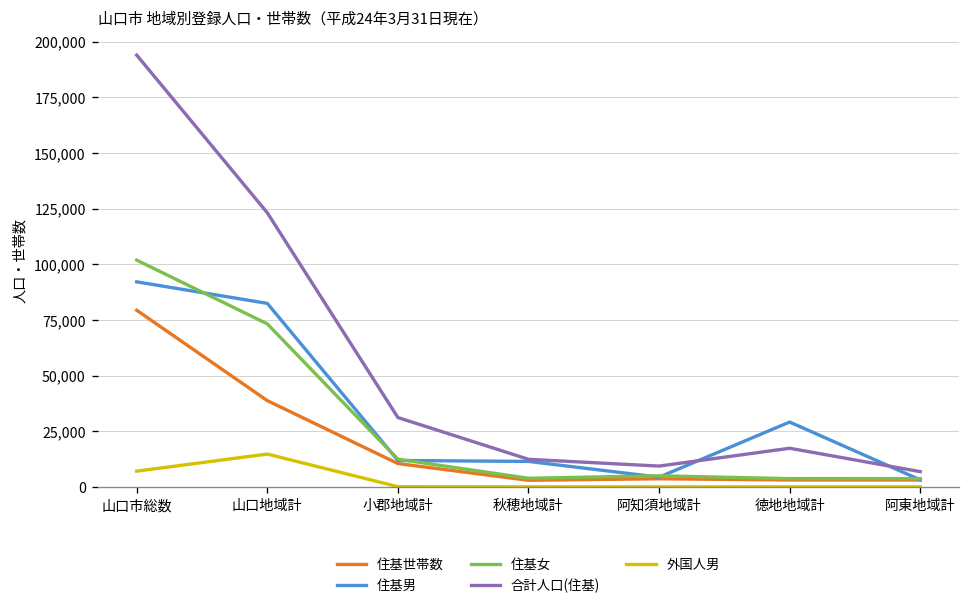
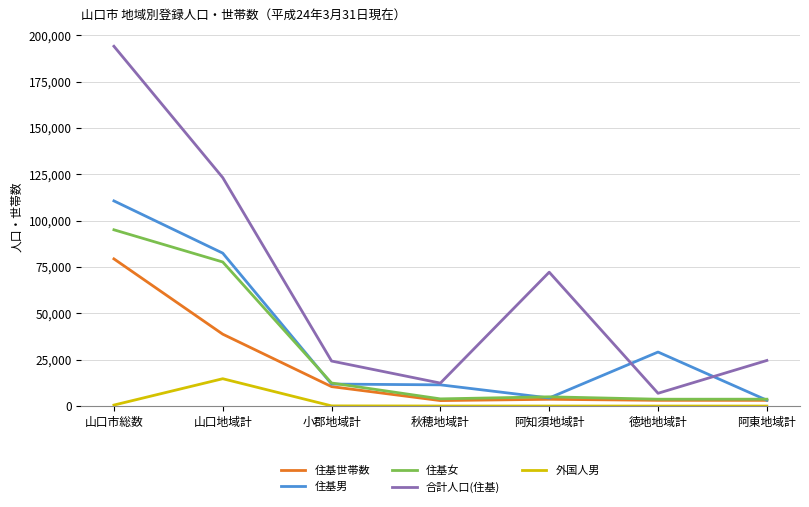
住基男, 山口市総数: 92,000 -> 111,000
住基女, 山口市総数: 102,000 -> 95,000
外国人男, 山口市総数: 7,000 -> 1,000
住基女, 山口地域計: 73,000 -> 78,000
合計人口(住基), 小郡地域計: 31,000 -> 24,000
合計人口(住基), 阿知須地域計: 9,000 -> 72,000
合計人口(住基), 徳地地域計: 17,000 -> 7,000
合計人口(住基), 阿東地域計: 7,000 -> 25,000
